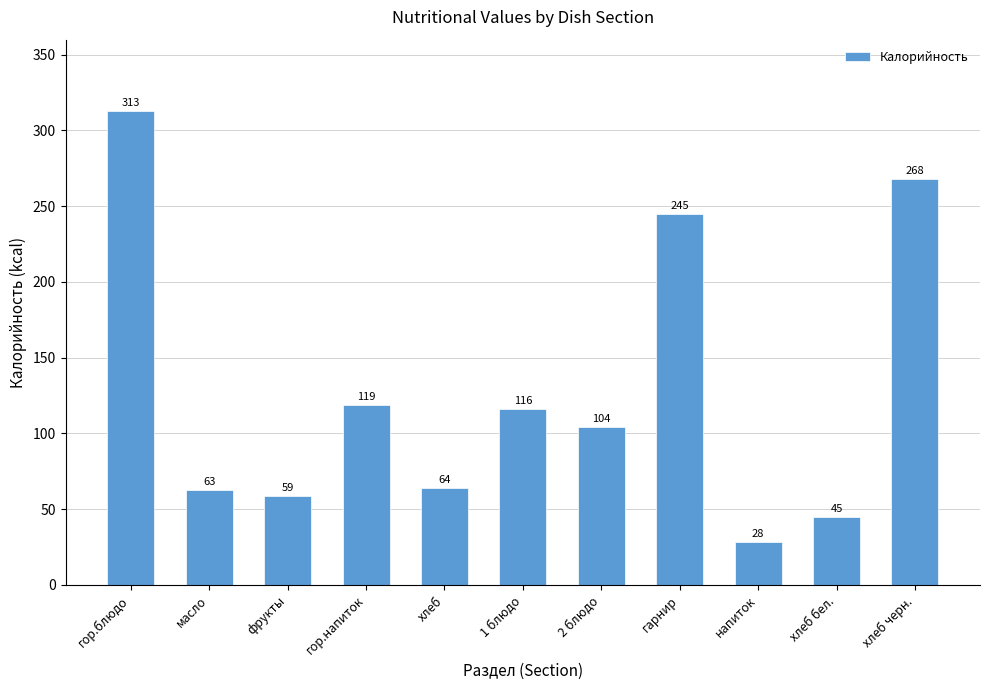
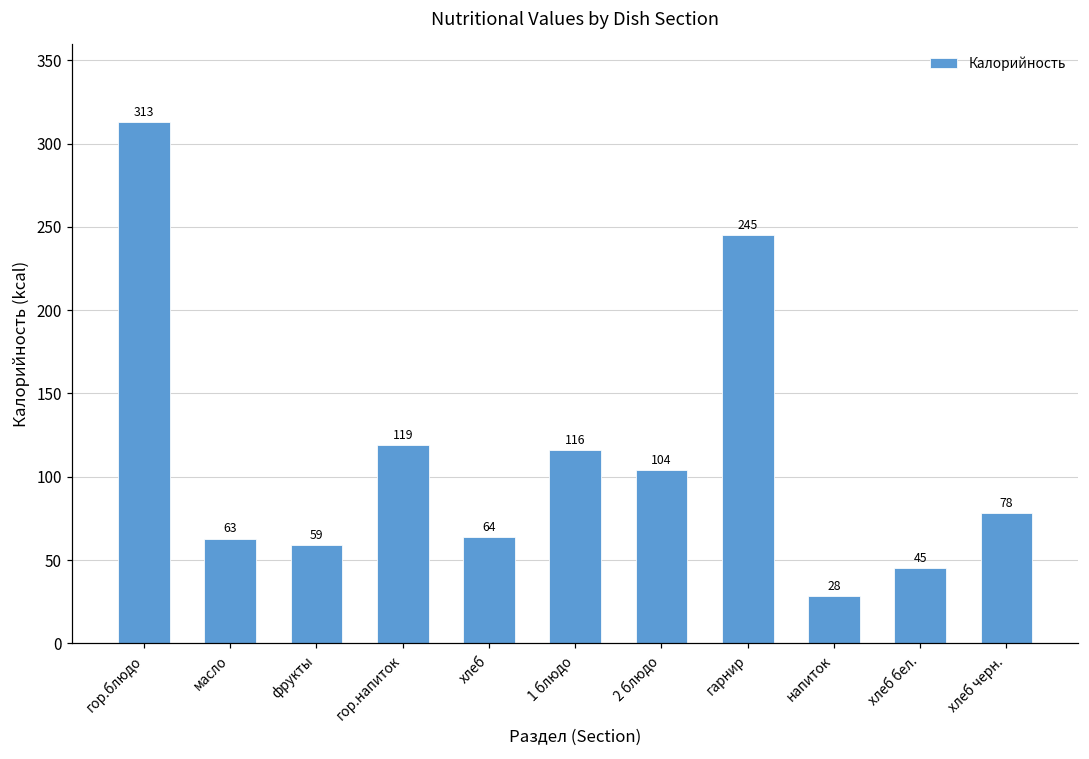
хлеб черн.: 268 -> 78
